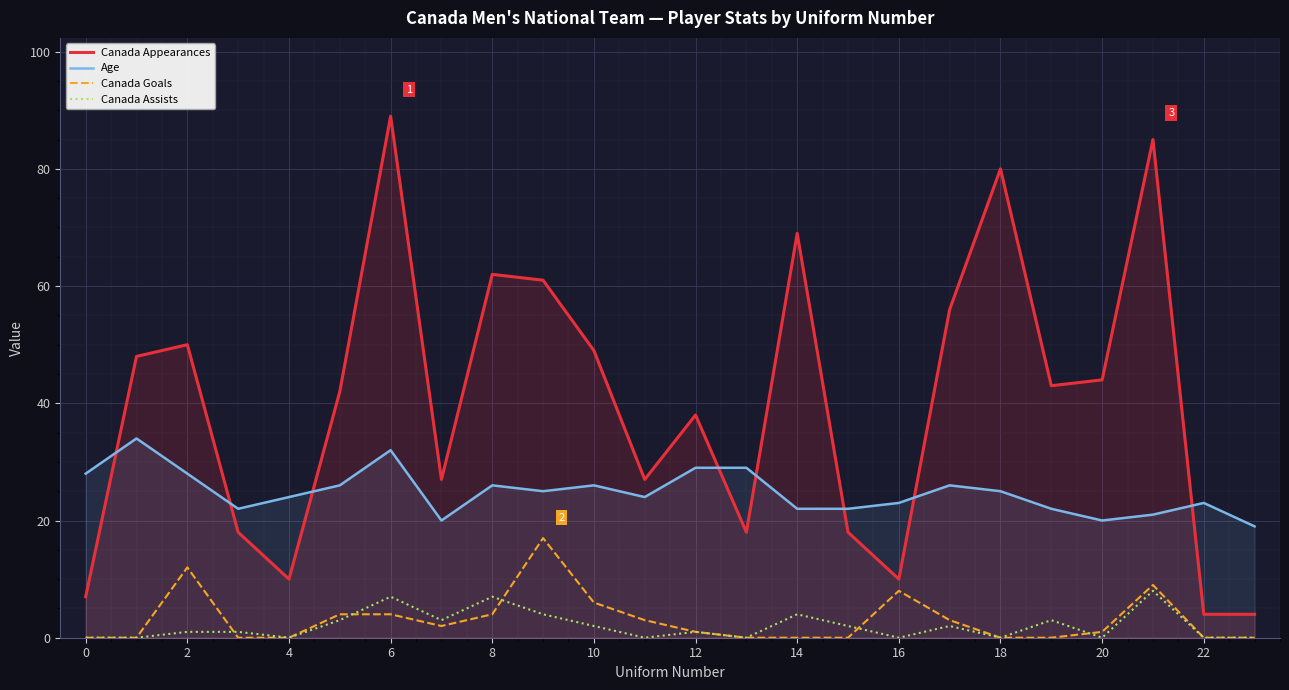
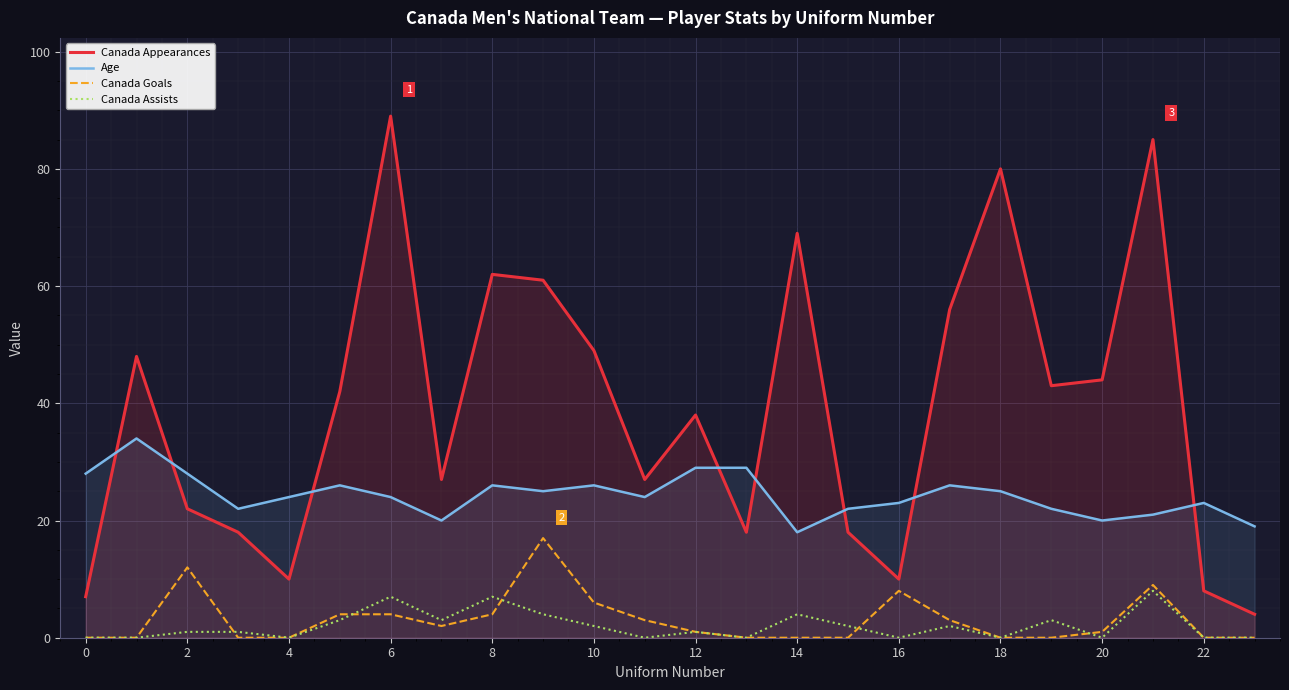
Canada Appearances, 2: 50 -> 22
Age, 6: 32 -> 24
Age, 14: 22 -> 18
Canada Appearances, 22: 4 -> 8
